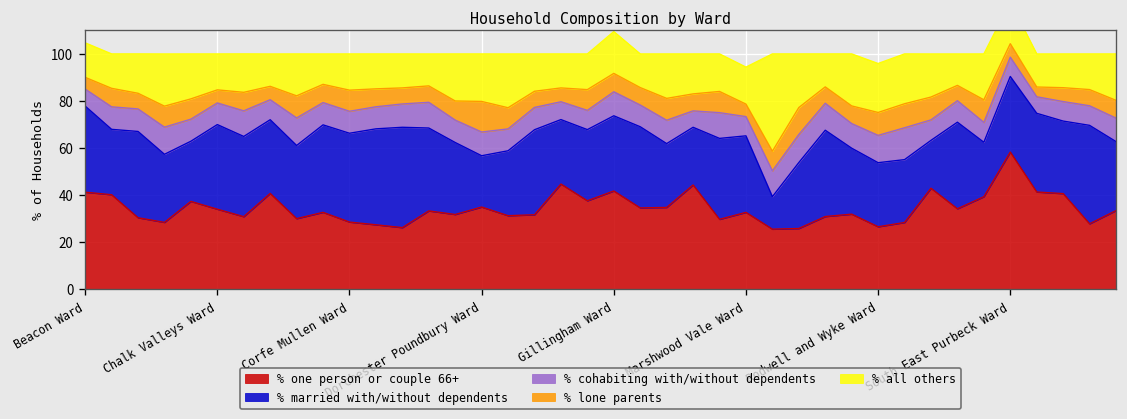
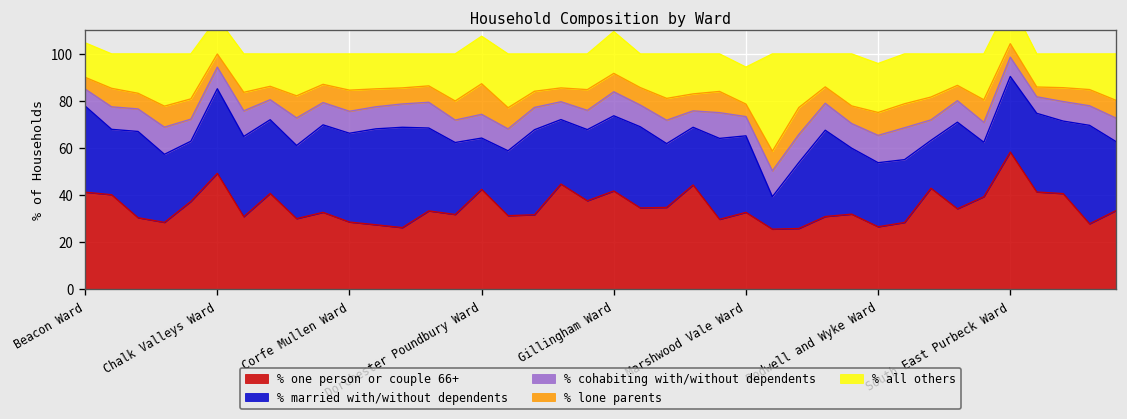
% one person or couple 66+, Chalk Valleys Ward: 34 -> 49
% one person or couple 66+, Dorchester Poundbury Ward: 35 -> 43
